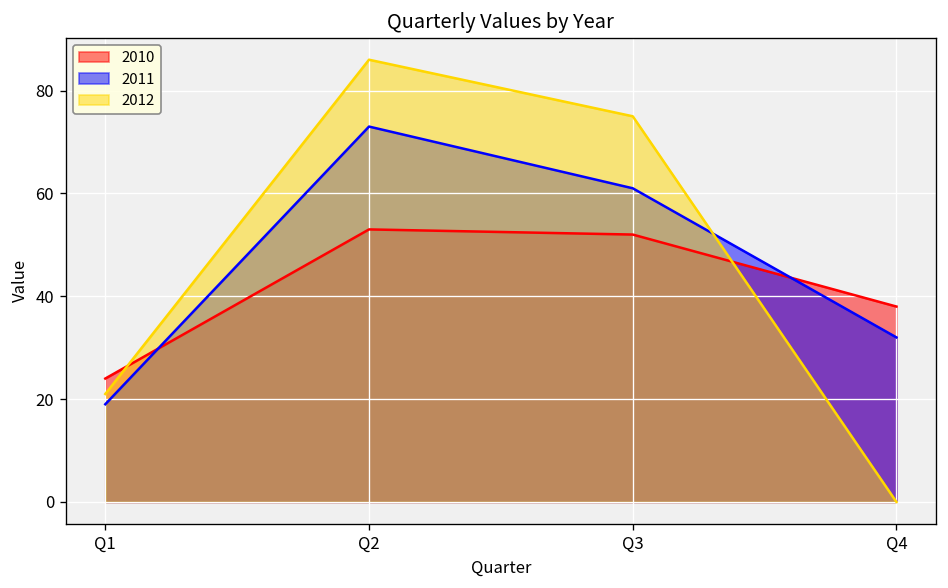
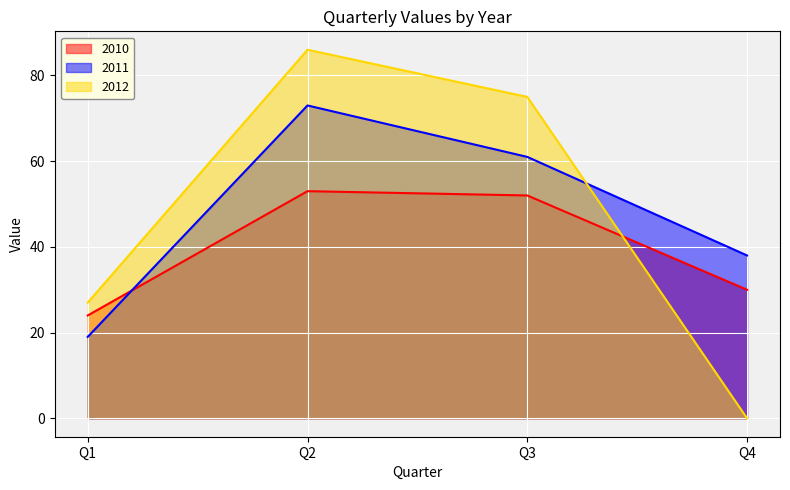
2012, Q1: 21 -> 27
2010, Q4: 38 -> 30
2011, Q4: 32 -> 38
